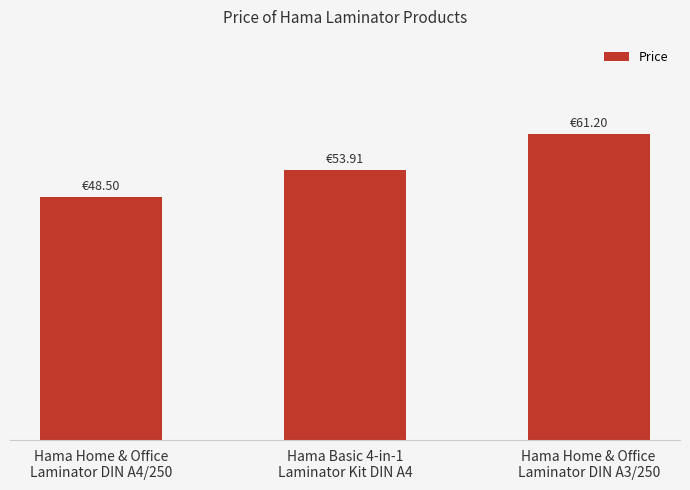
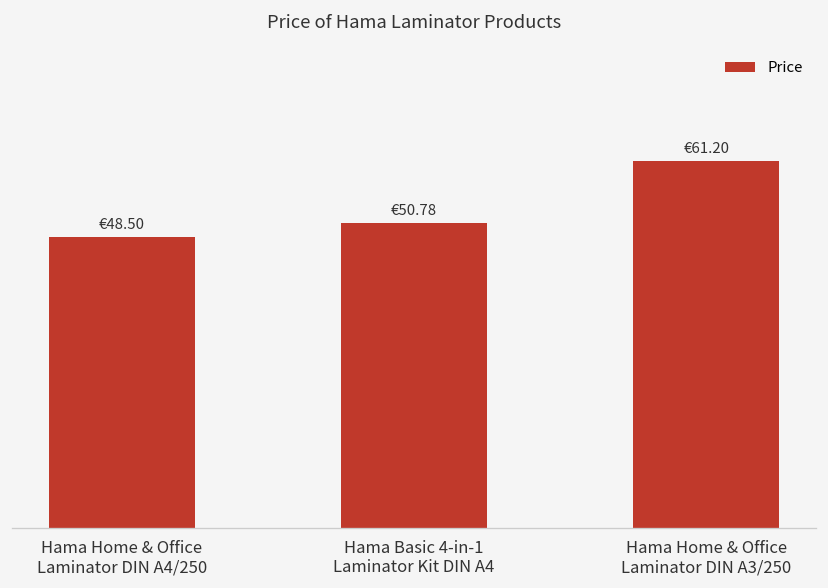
Hama Basic 4-in-1 Laminator Kit DIN A4: €53.91 -> €50.78
